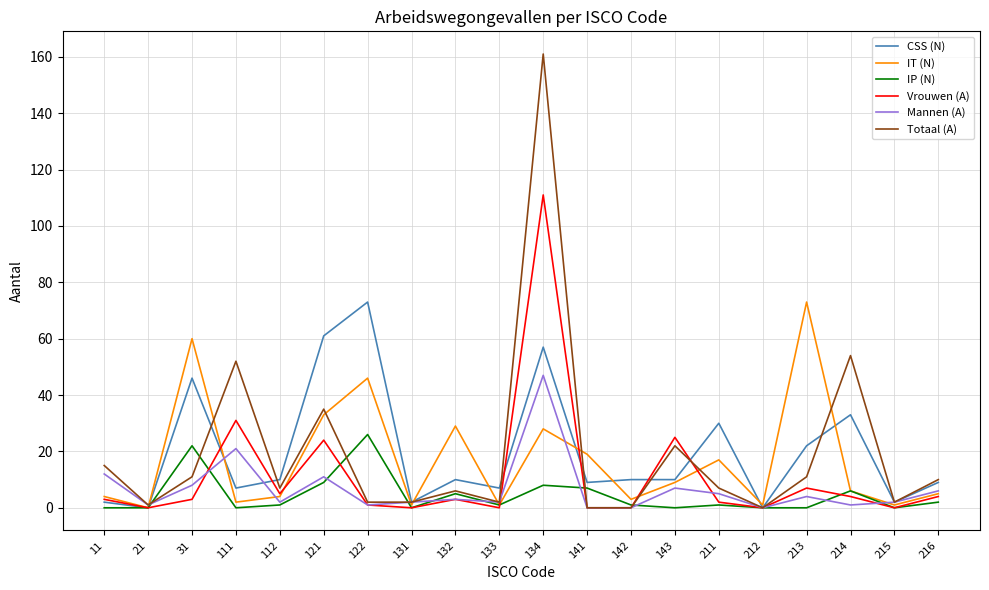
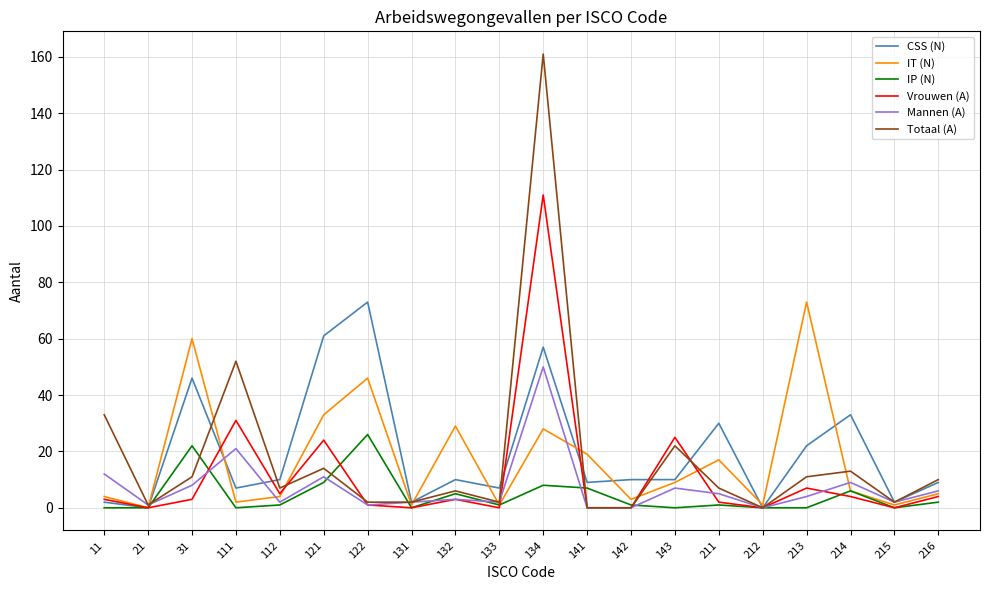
Totaal (A), 11: 15 -> 33
Totaal (A), 121: 35 -> 14
Mannen (A), 134: 47 -> 50
Mannen (A), 214: 1 -> 9
Totaal (A), 214: 54 -> 13
